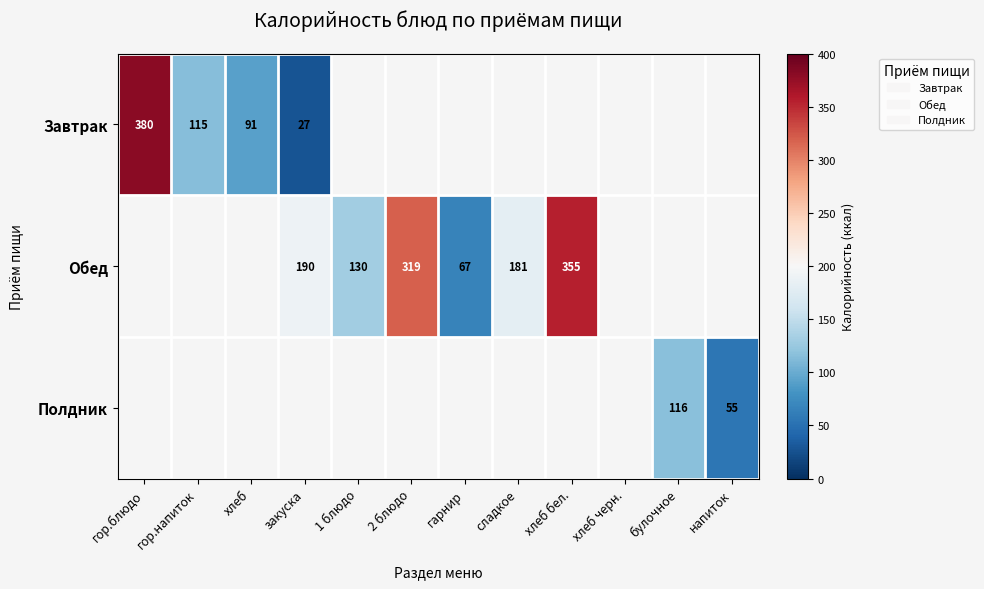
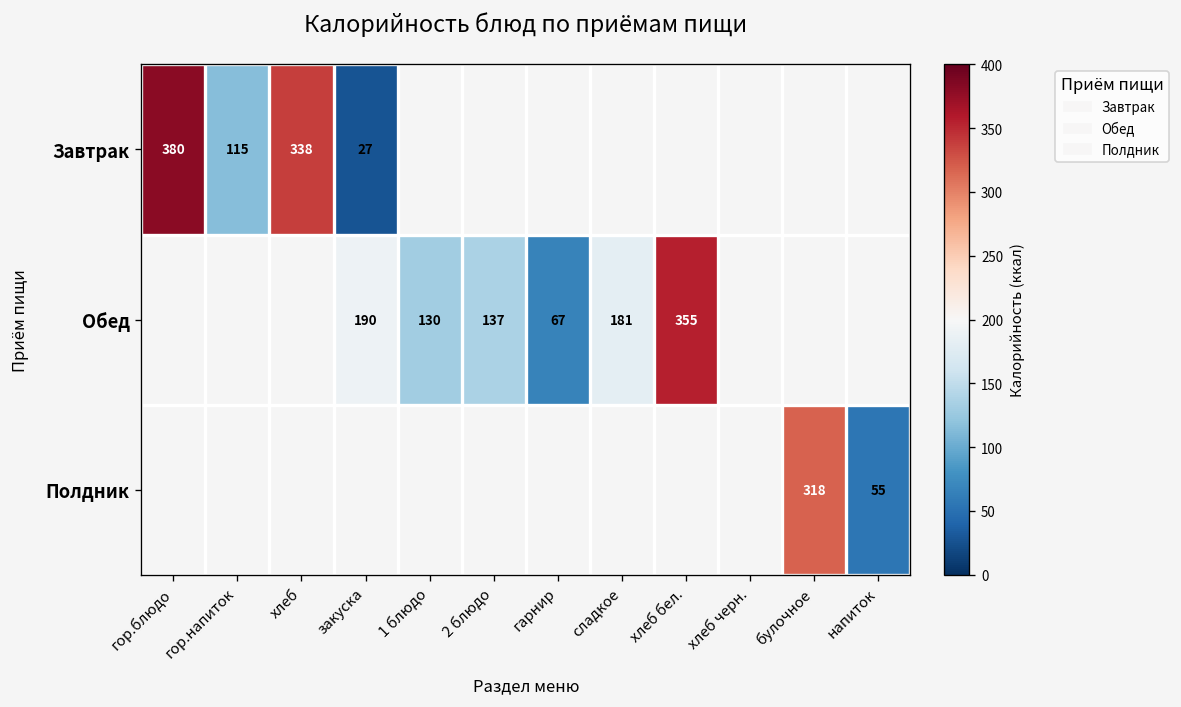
Завтрак, хлеб: 91 -> 338
Обед, 2 блюдо: 319 -> 137
Полдник, булочное: 116 -> 318
